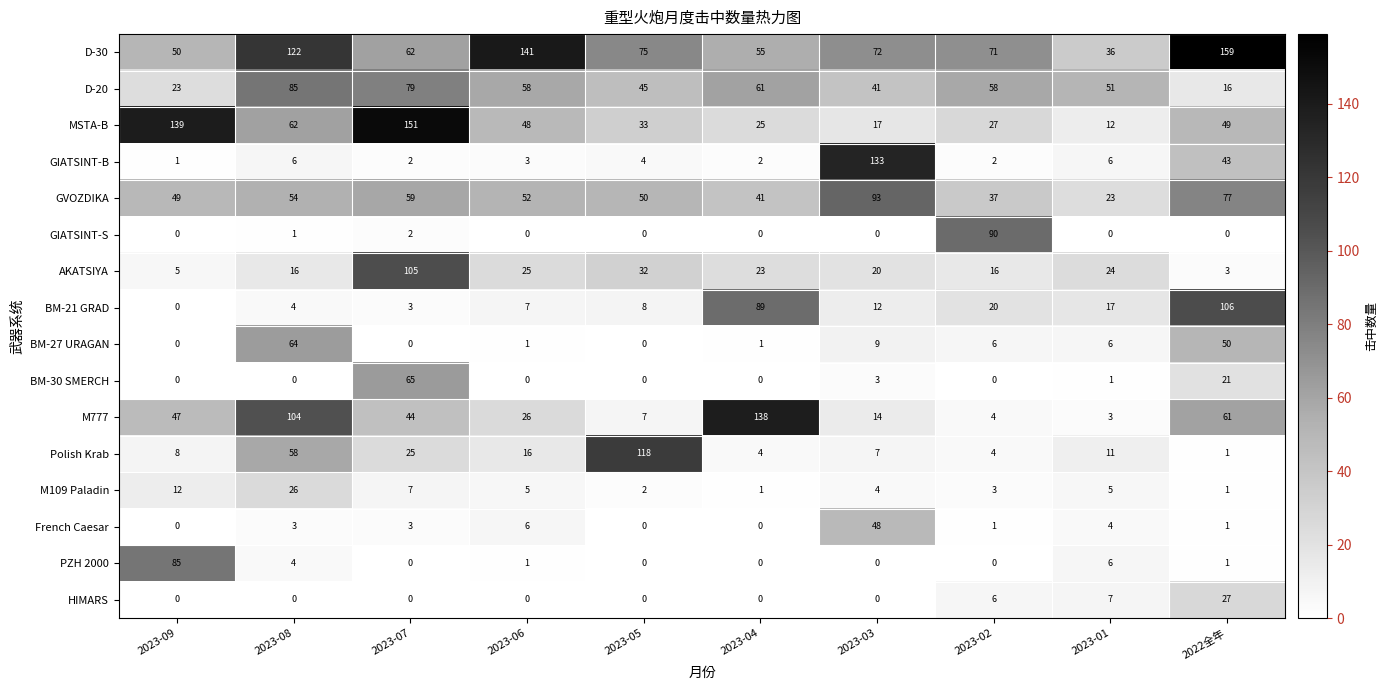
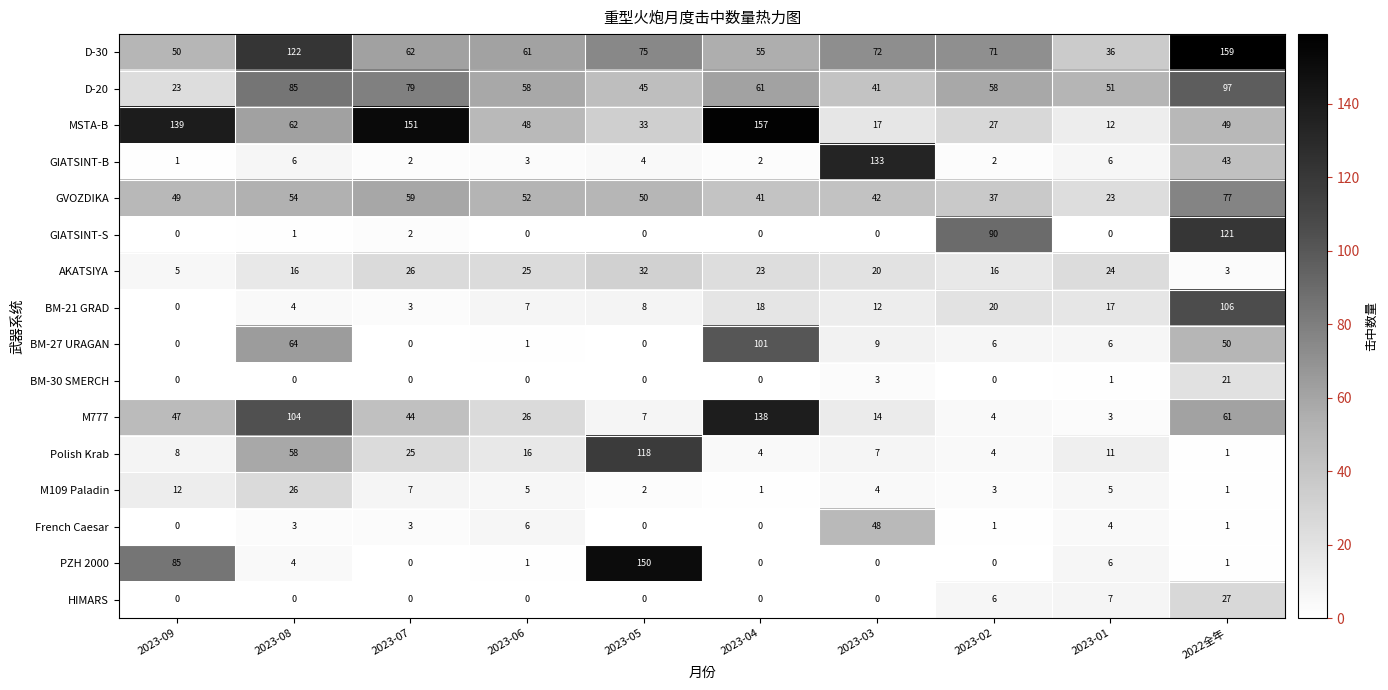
D-30, 2023-06: 141 -> 61
D-20, 2022全年: 16 -> 97
MSTA-B, 2023-04: 25 -> 157
GVOZDIKA, 2023-03: 93 -> 42
GIATSINT-S, 2022全年: 0 -> 121
AKATSIYA, 2023-07: 105 -> 26
BM-21 GRAD, 2023-04: 89 -> 18
BM-27 URAGAN, 2023-04: 1 -> 101
BM-30 SMERCH, 2023-07: 65 -> 0
PZH 2000, 2023-05: 0 -> 150
